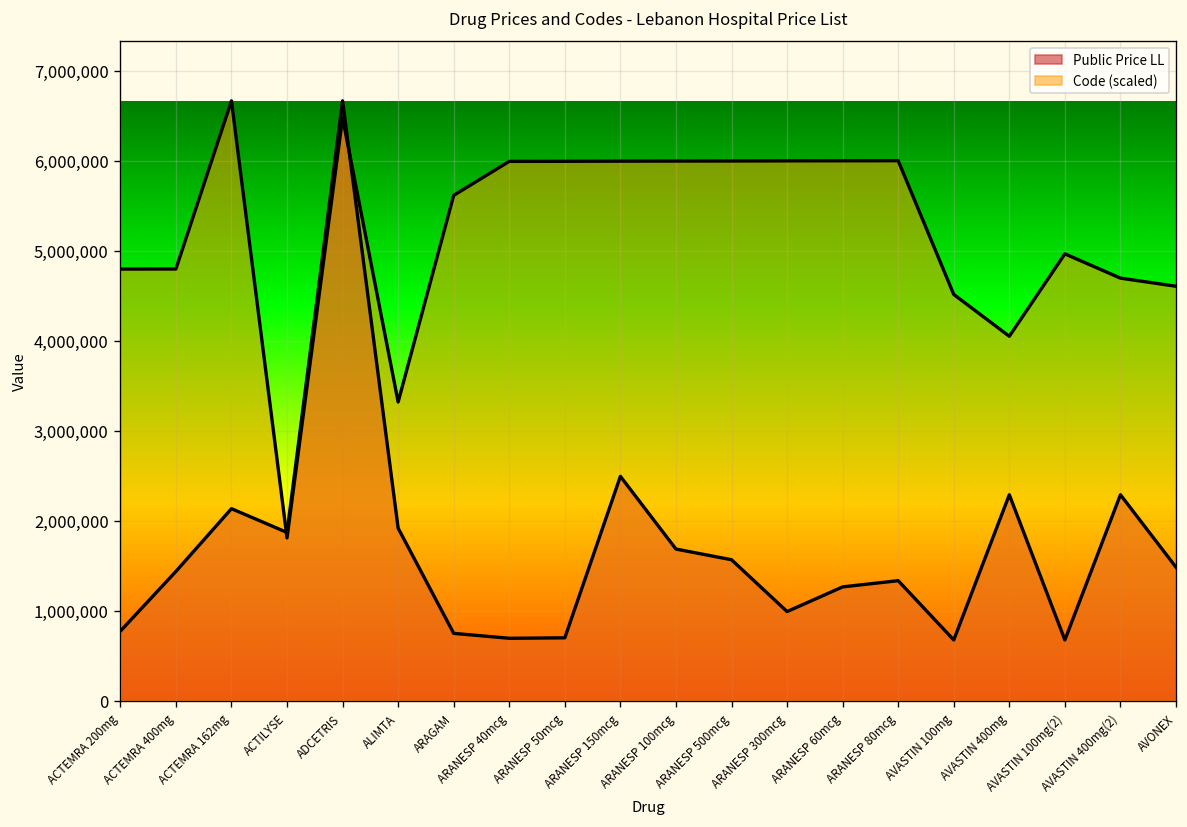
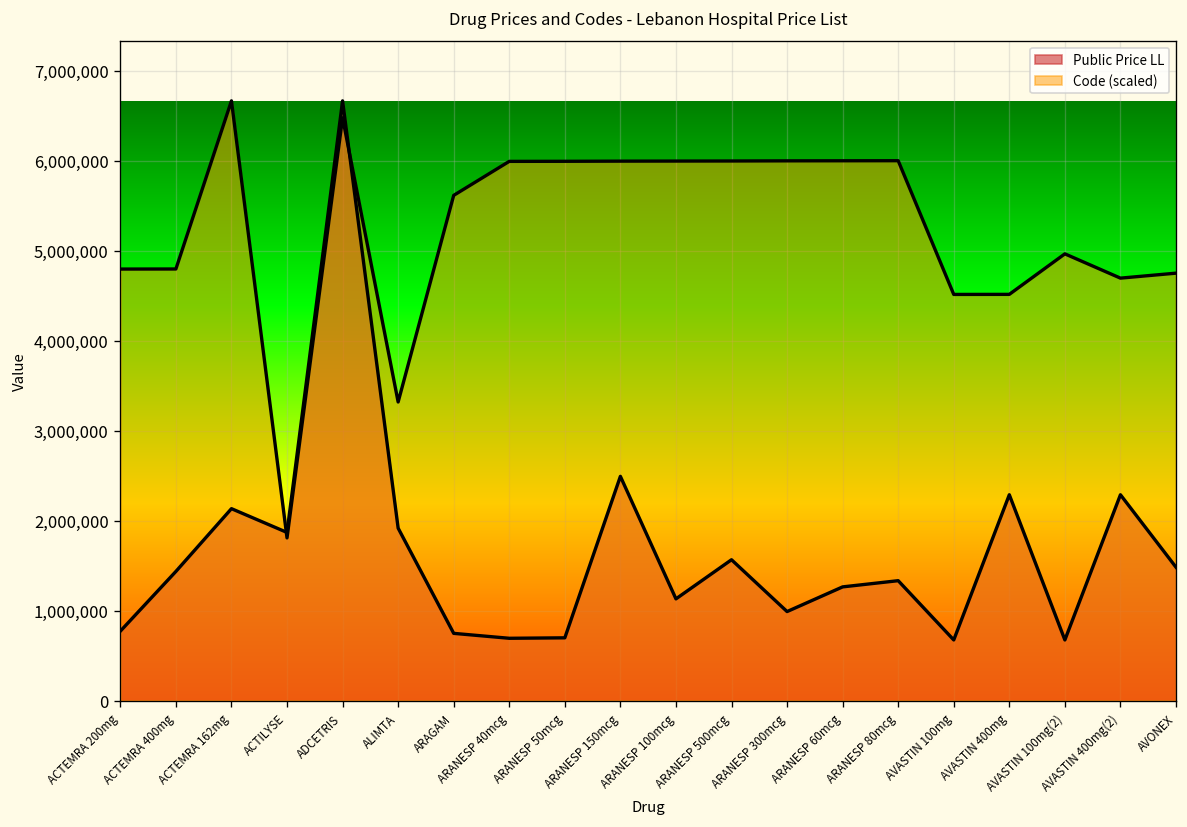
Public Price LL, ARANESP 100mcg: 1,700,000 -> 1,100,000
Code (scaled), AVASTIN 400mg: 4,000,000 -> 4,500,000
Code (scaled), AVONEX: 4,600,000 -> 4,700,000
